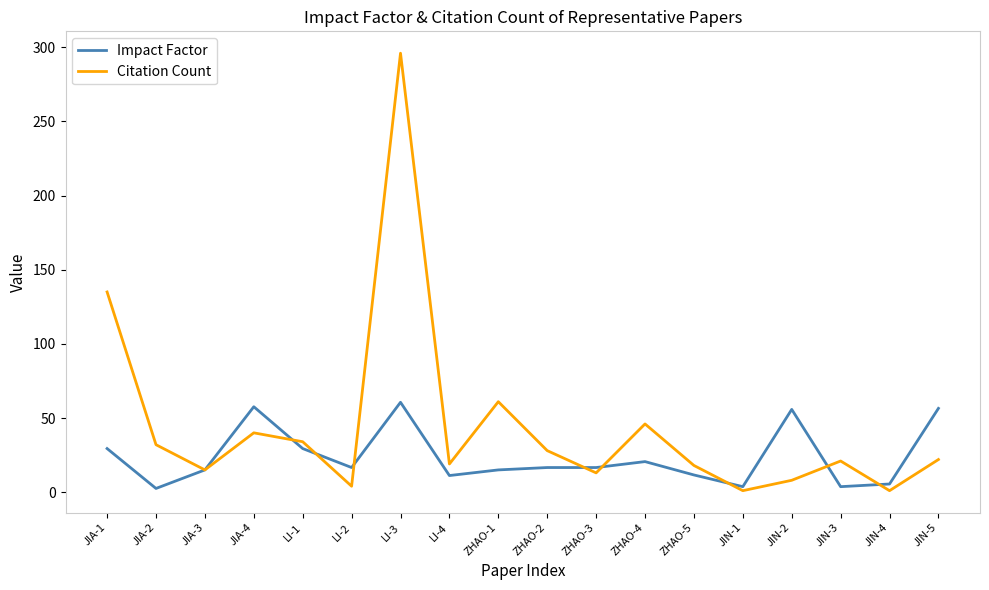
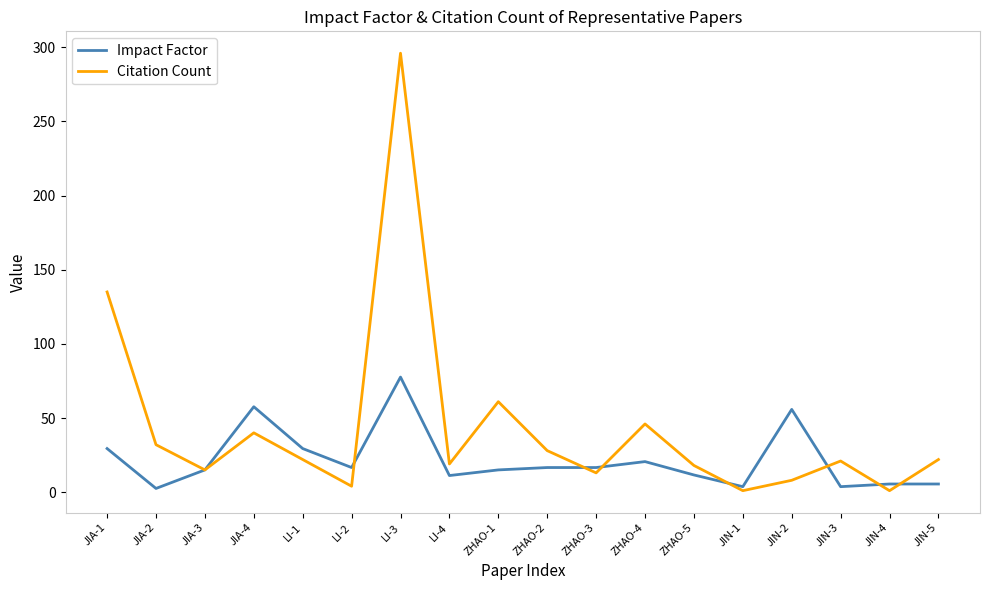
Citation Count, LI-1: 34 -> 22
Impact Factor, LI-3: 61 -> 78
Impact Factor, JIN-5: 57 -> 6
